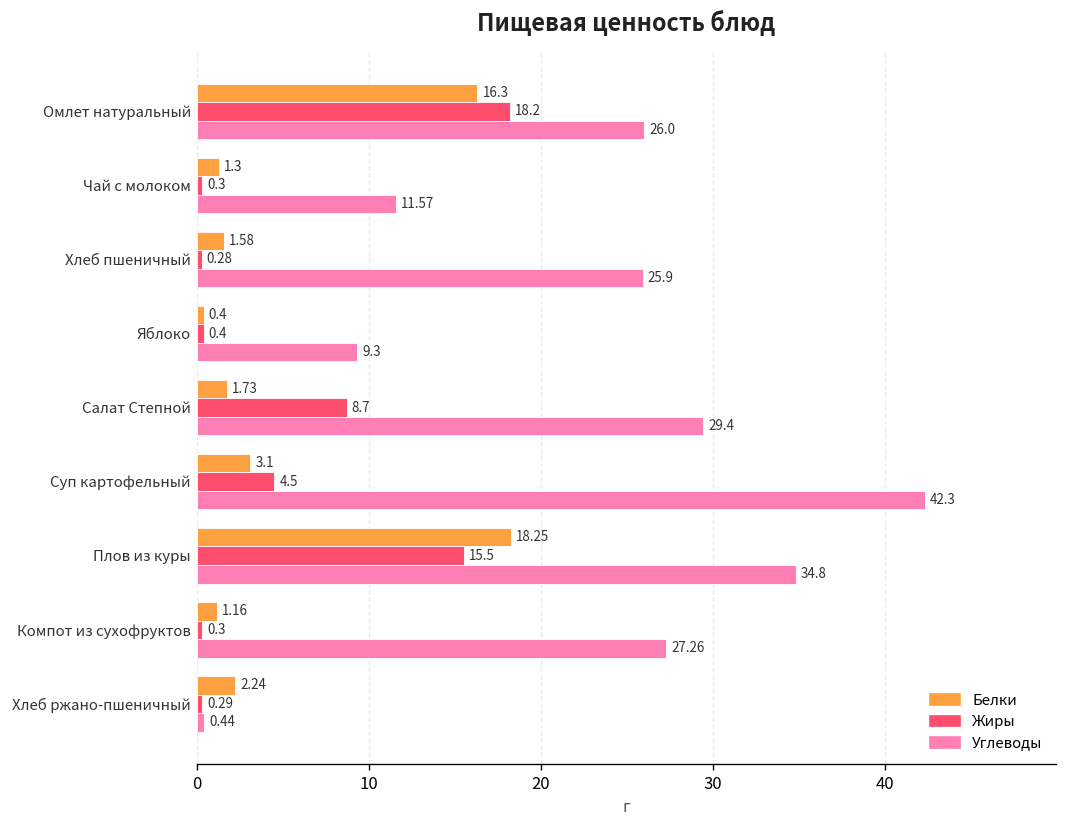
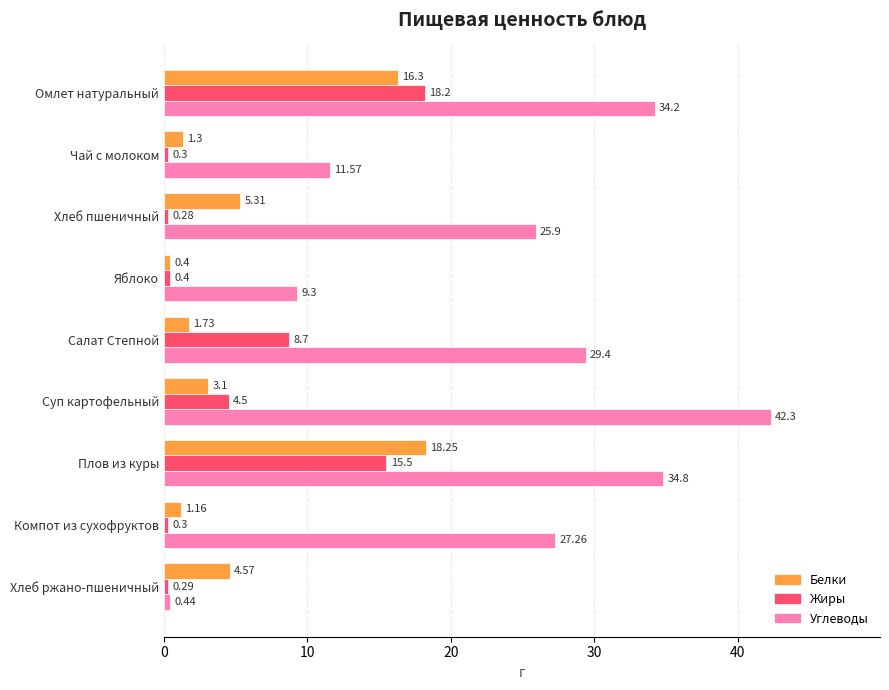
Углеводы, Омлет натуральный: 26.0 -> 34.2
Белки, Хлеб пшеничный: 1.58 -> 5.31
Белки, Хлеб ржано-пшеничный: 2.24 -> 4.57
